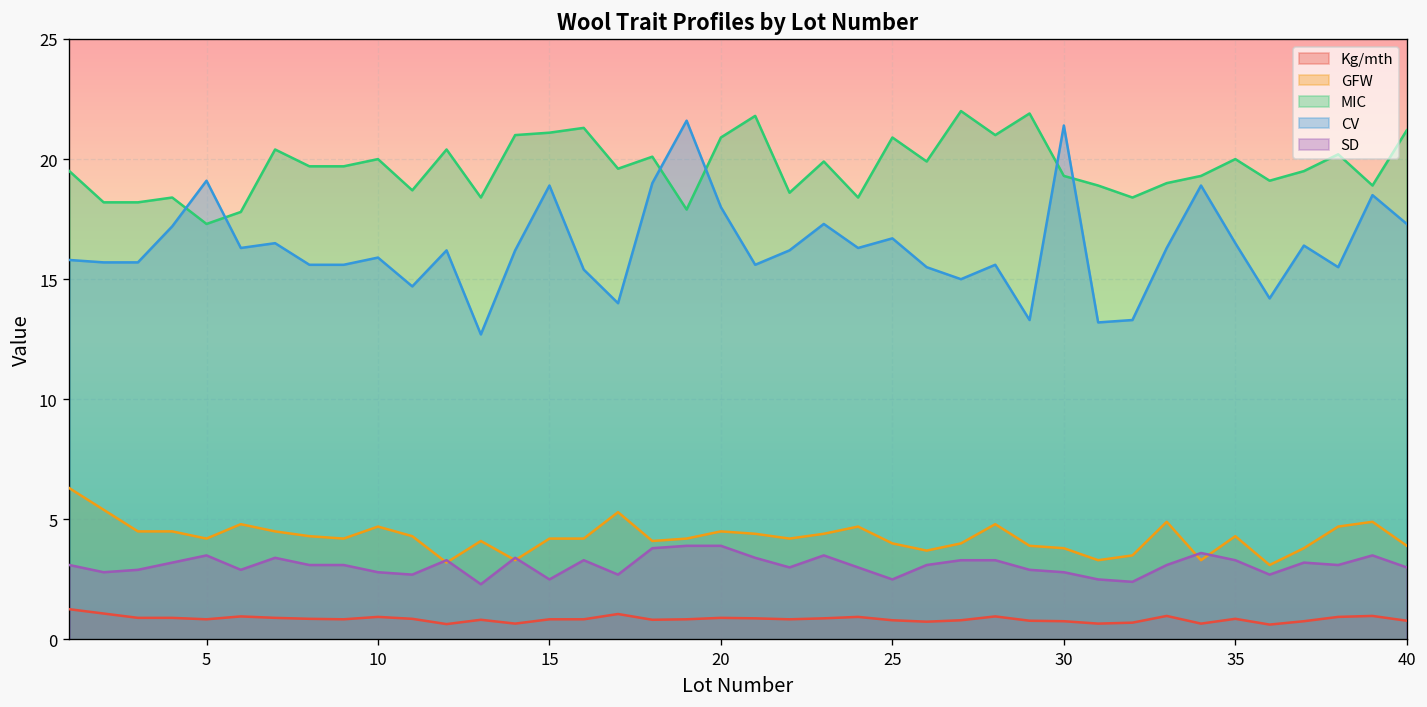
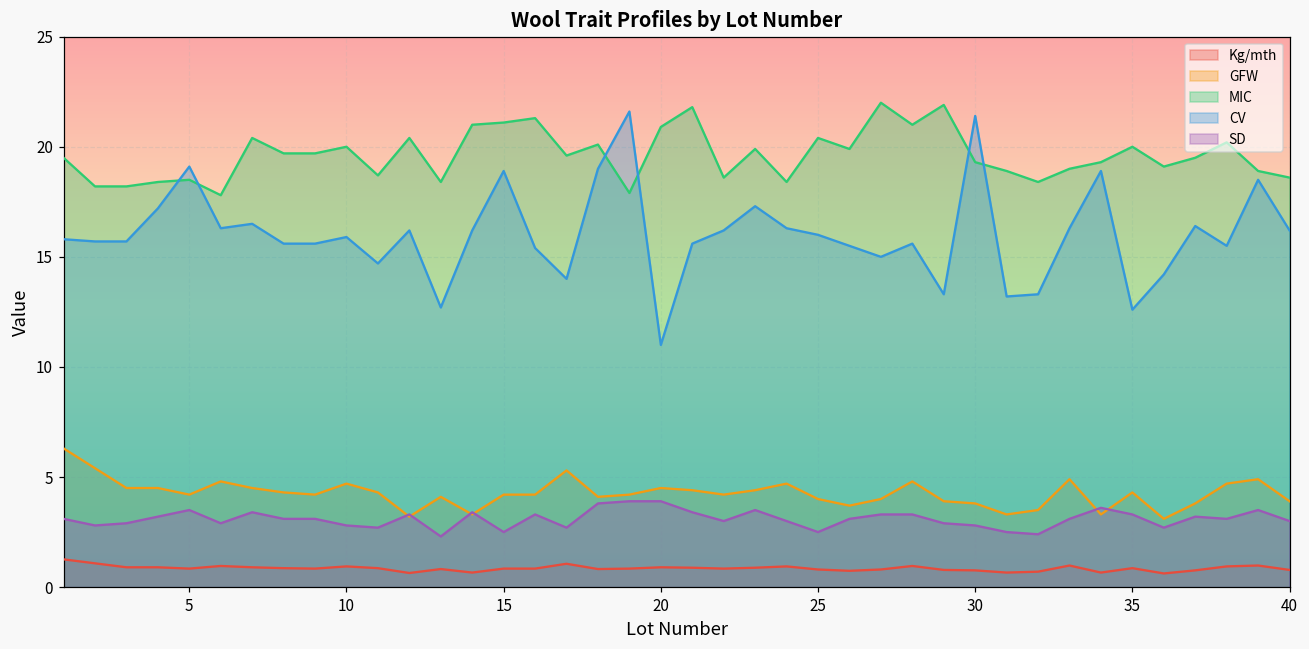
MIC, 5: 17.3 -> 18.5
CV, 20: 18 -> 11
MIC, 25: 20.9 -> 20.4
CV, 25: 16.7 -> 16.0
CV, 35: 16.5 -> 12.6
MIC, 40: 21.2 -> 18.6
CV, 40: 17.3 -> 16.2
